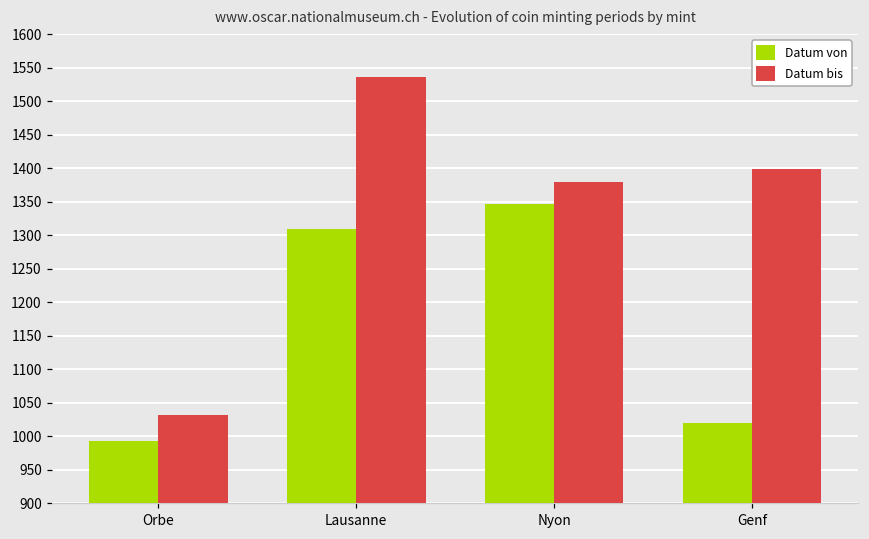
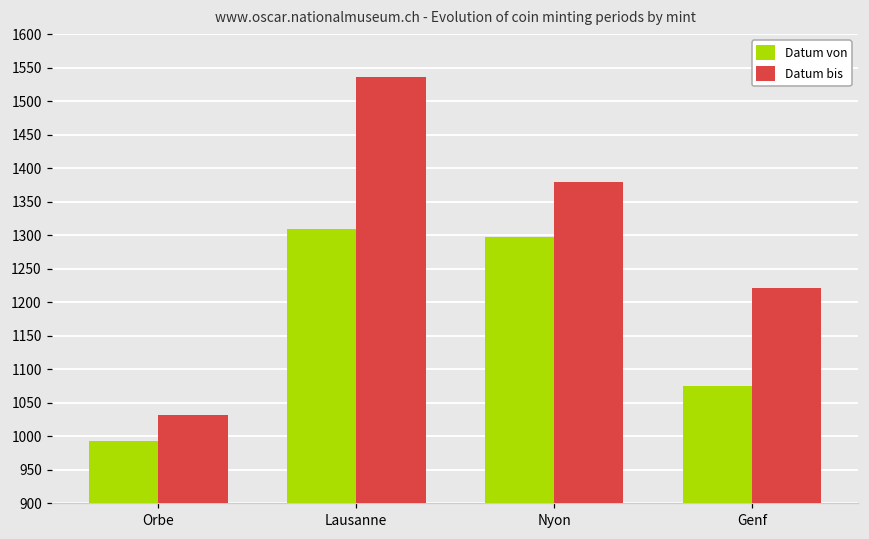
Datum von, Nyon: 1350 -> 1300
Datum von, Genf: 1020 -> 1080
Datum bis, Genf: 1400 -> 1220
